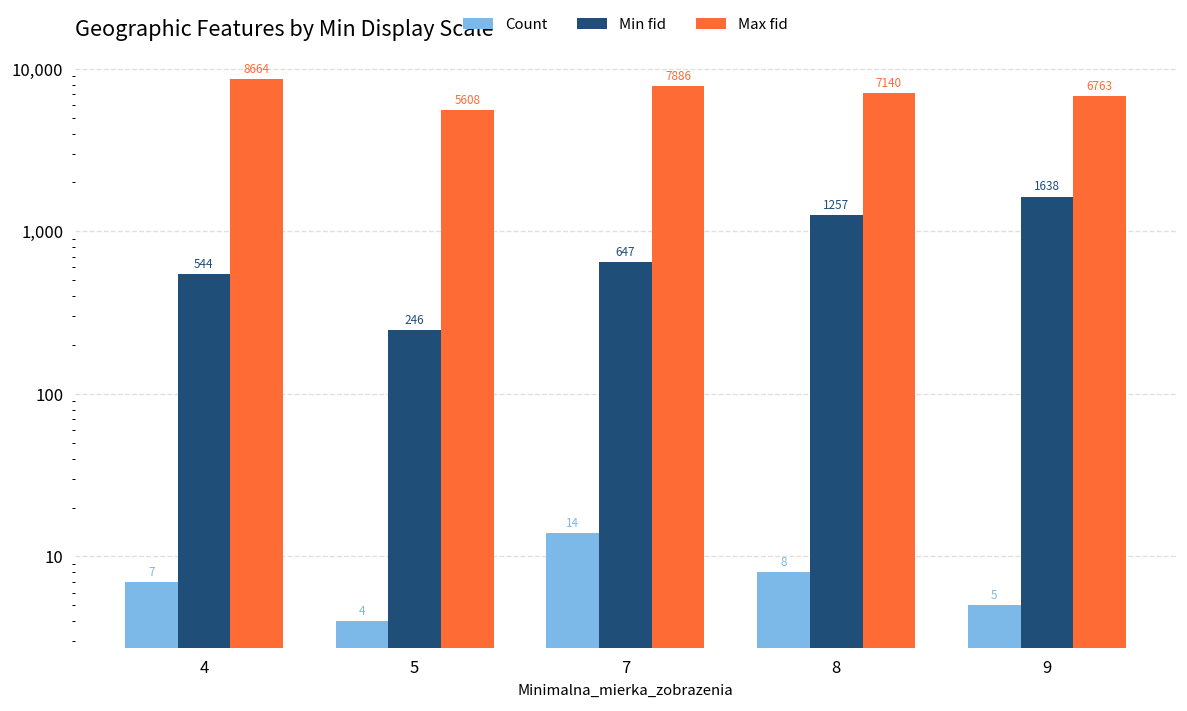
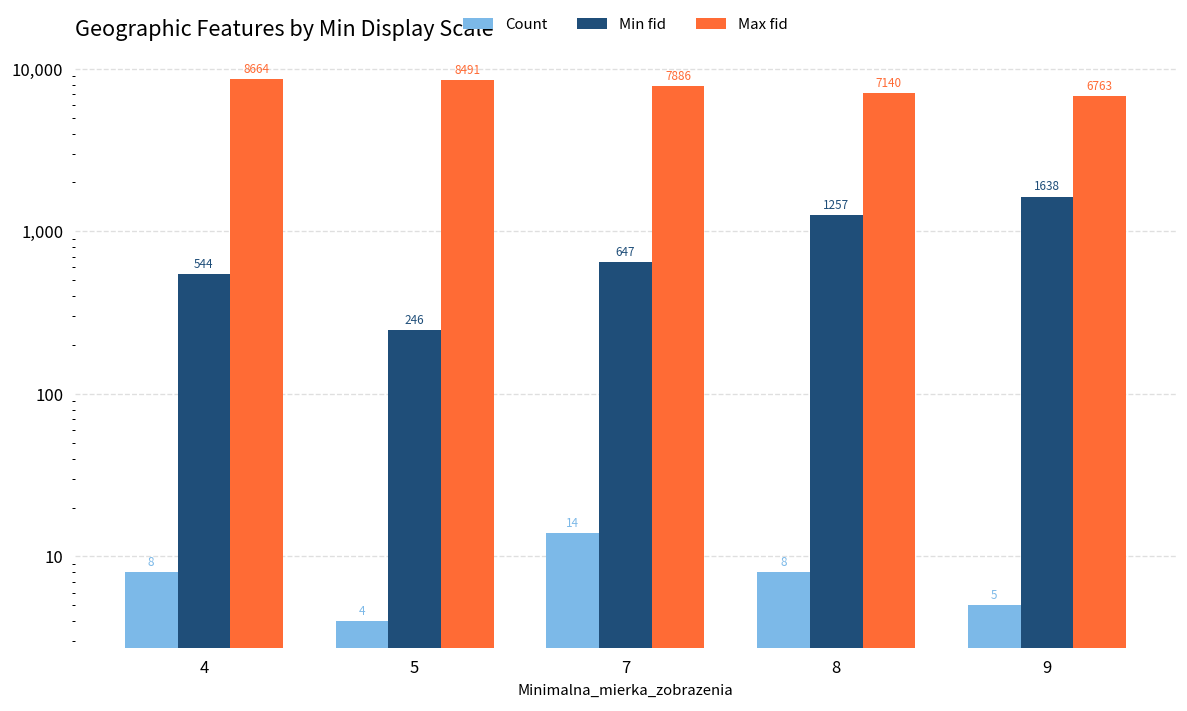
Count, 4: 7 -> 8
Max fid, 5: 5608 -> 8491
